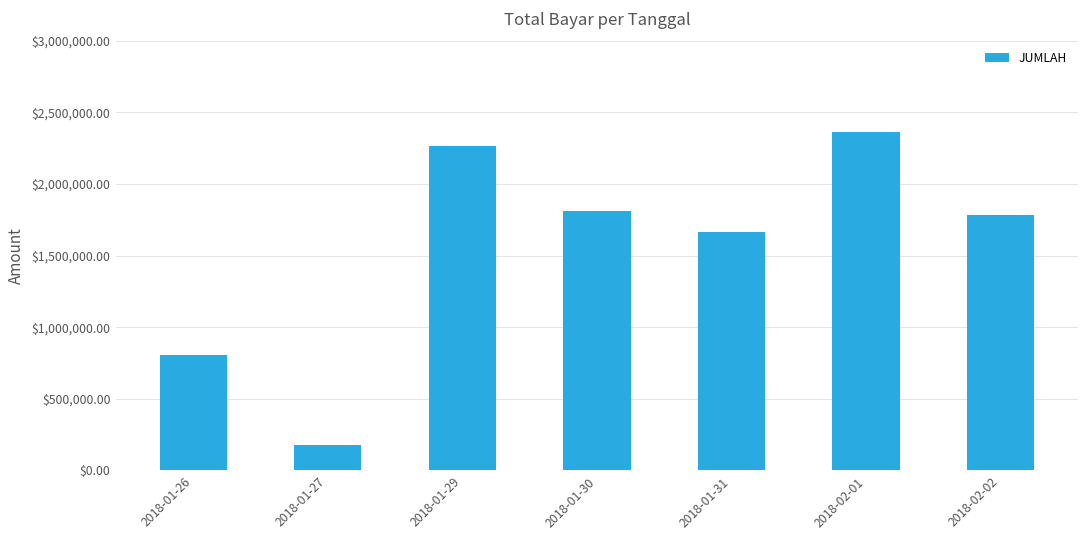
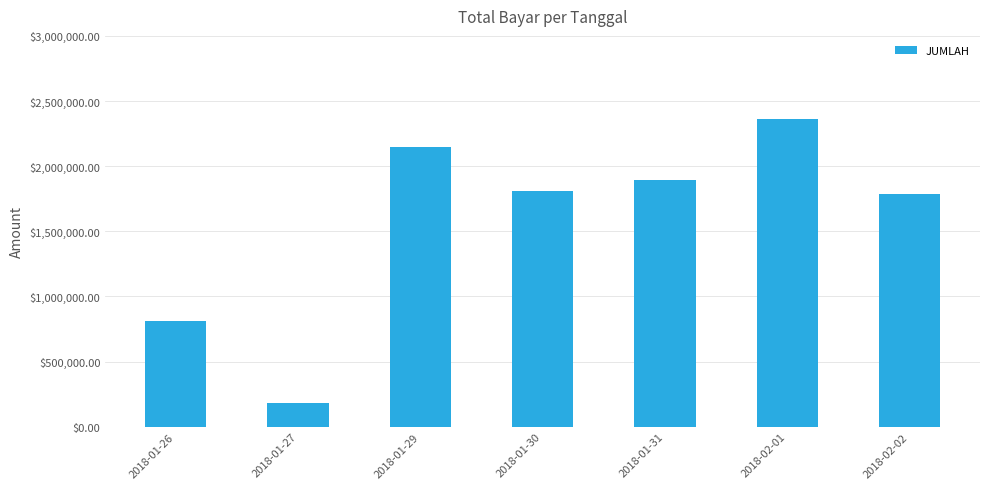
2018-01-29: $2,270,000 -> $2,150,000
2018-01-31: $1,660,000 -> $1,890,000
